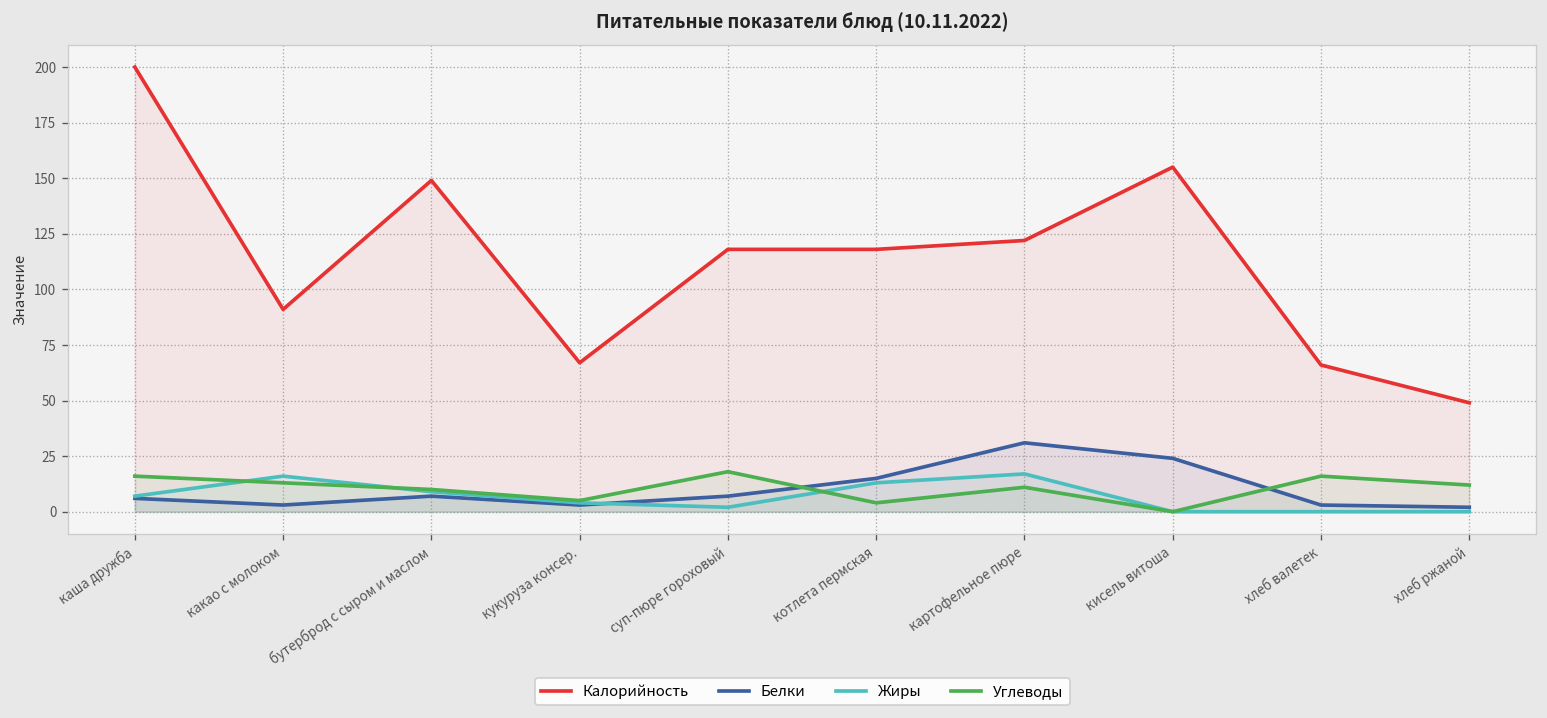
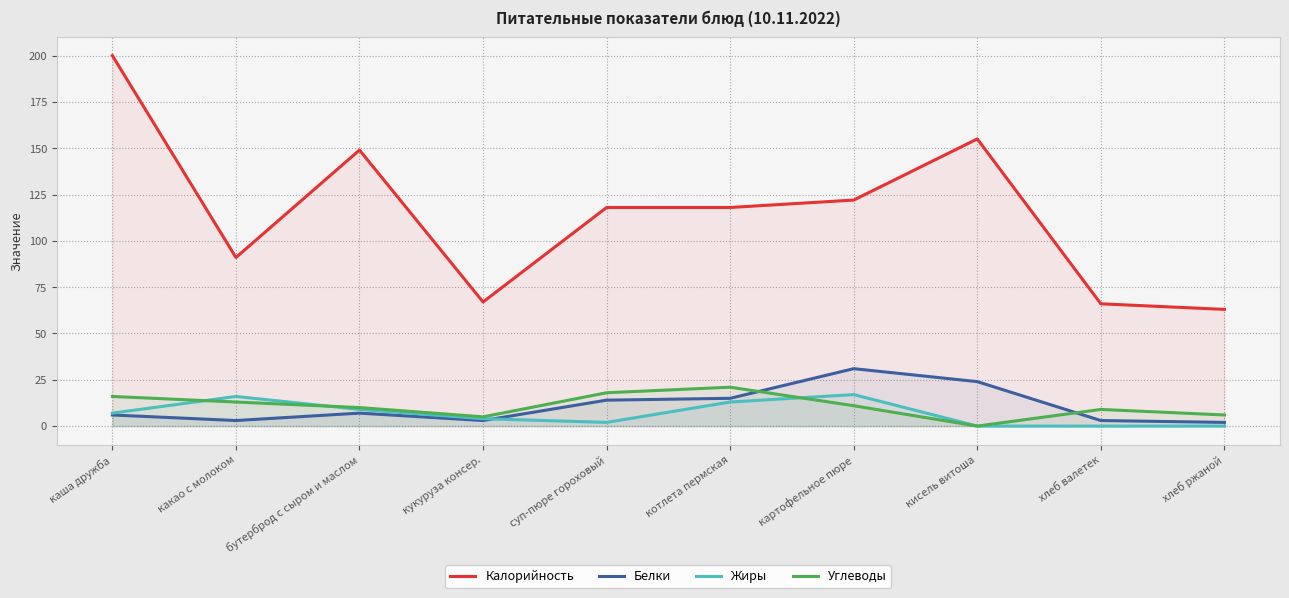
Белки, суп-пюре гороховый: 7 -> 14
Углеводы, котлета пермская: 4 -> 21
Углеводы, хлеб валетек: 16 -> 9
Калорийность, хлеб ржаной: 49 -> 63
Углеводы, хлеб ржаной: 12 -> 6
